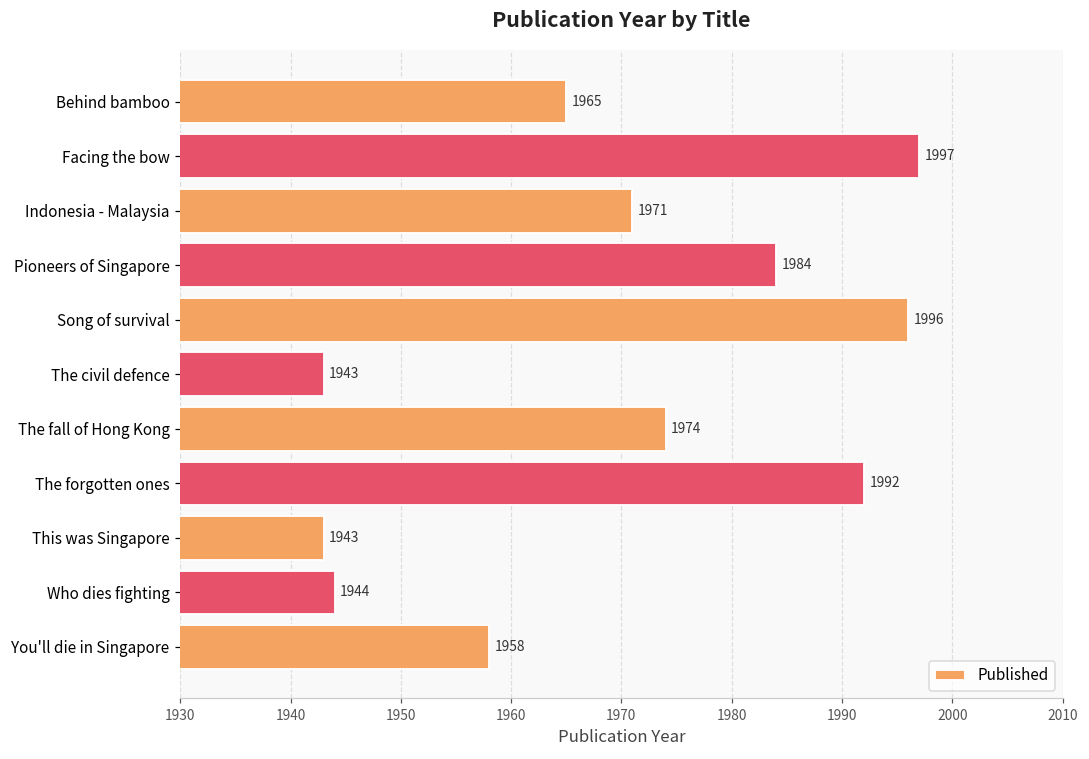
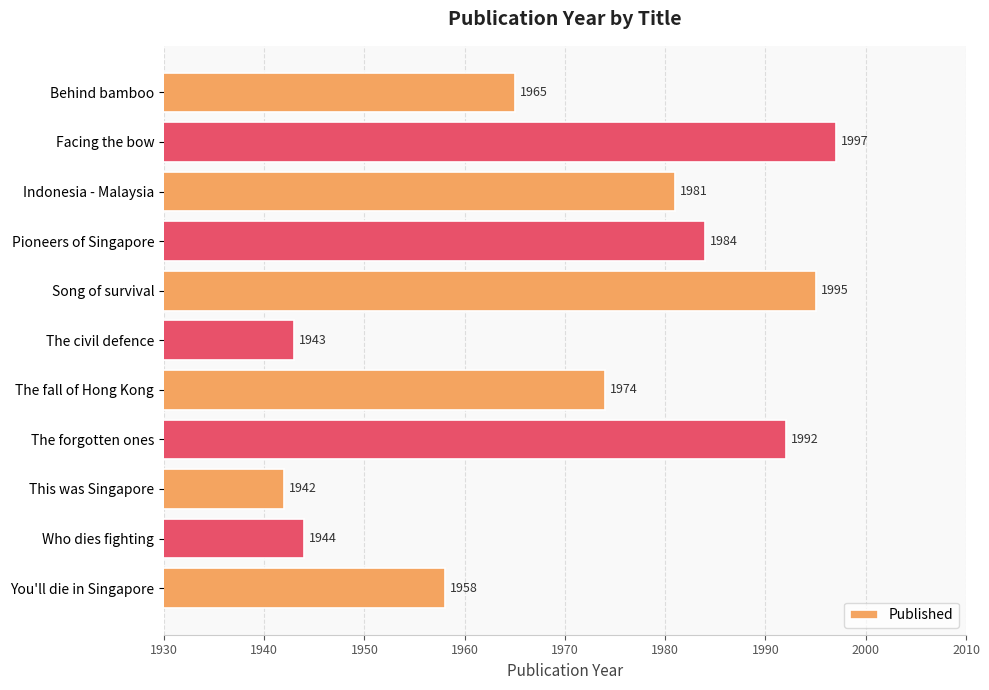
Indonesia - Malaysia: 1971 -> 1981
Song of survival: 1996 -> 1995
This was Singapore: 1943 -> 1942
